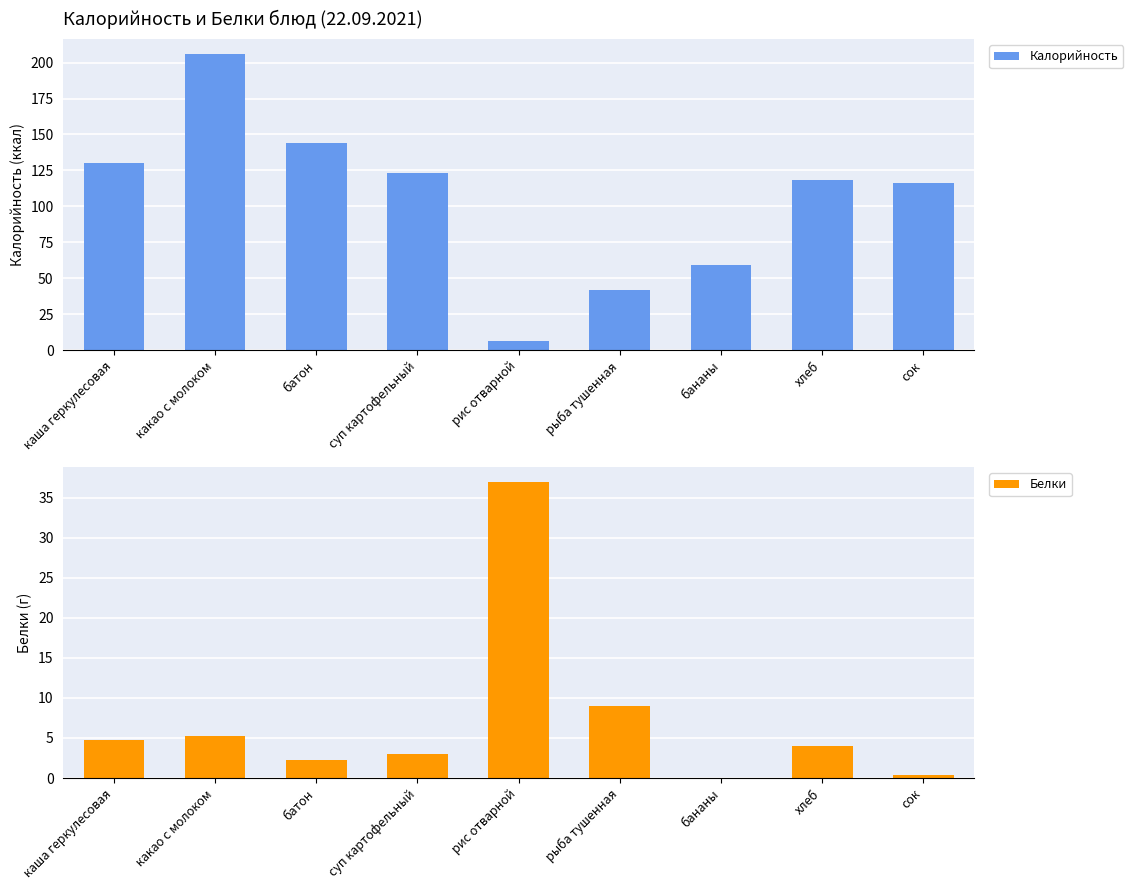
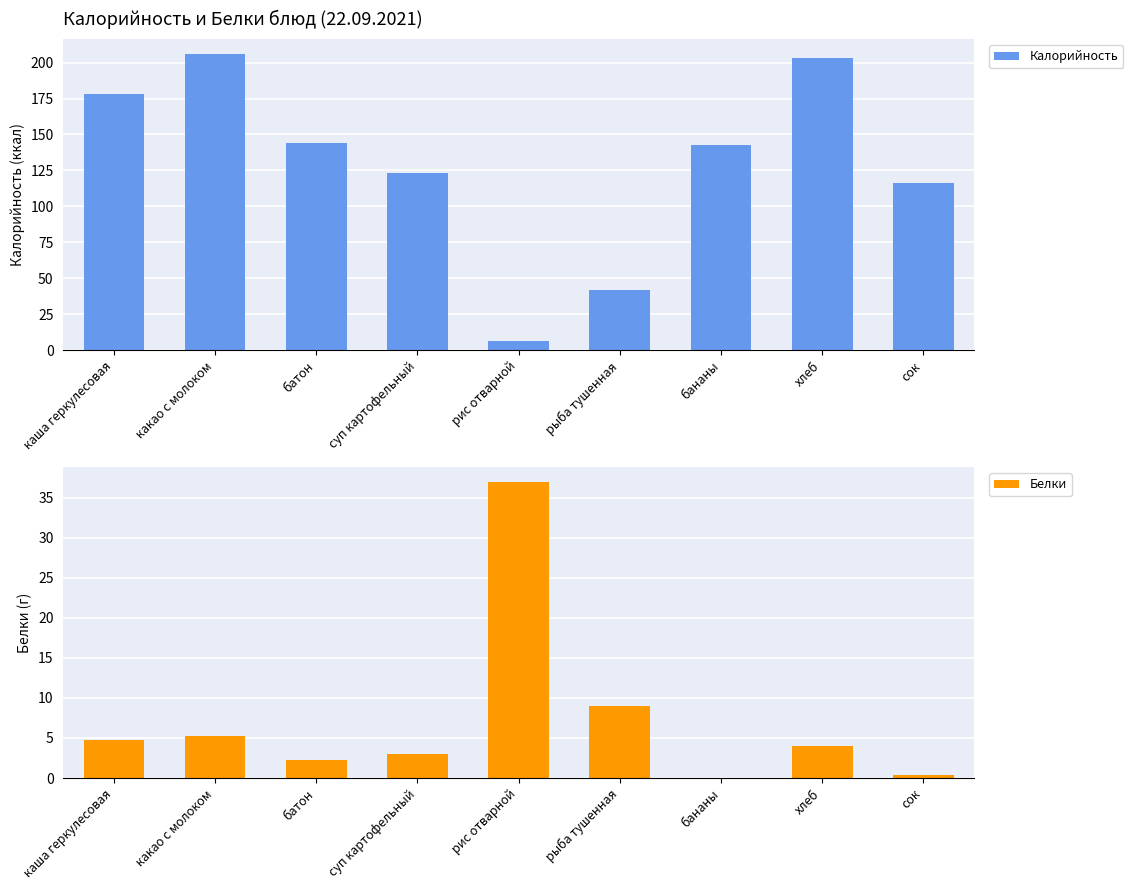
Калорийность и Белки блюд (22.09.2021), каша геркулесовая: 130 -> 178
Калорийность и Белки блюд (22.09.2021), бананы: 59 -> 143
Калорийность и Белки блюд (22.09.2021), хлеб: 118 -> 203
